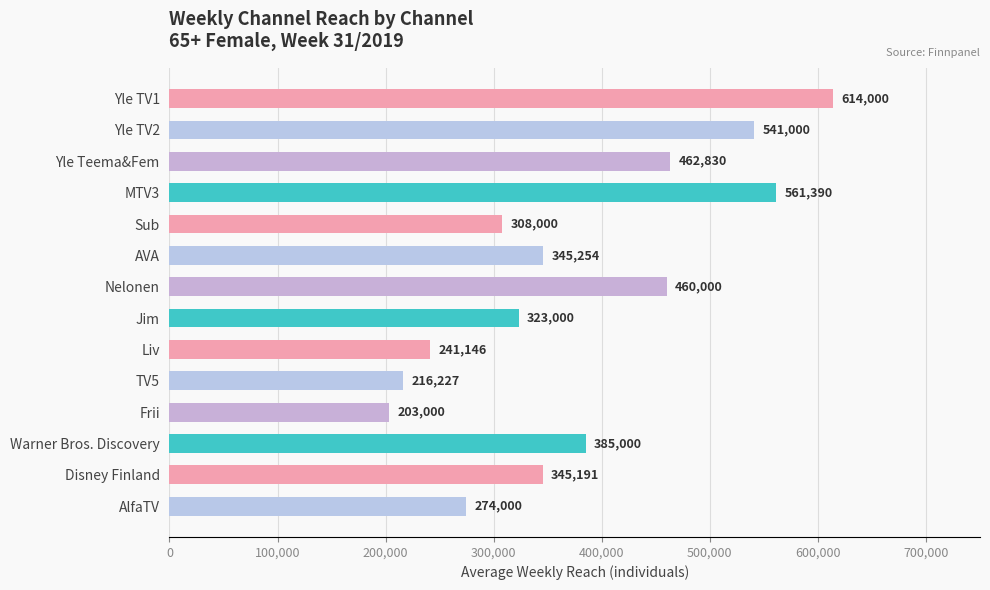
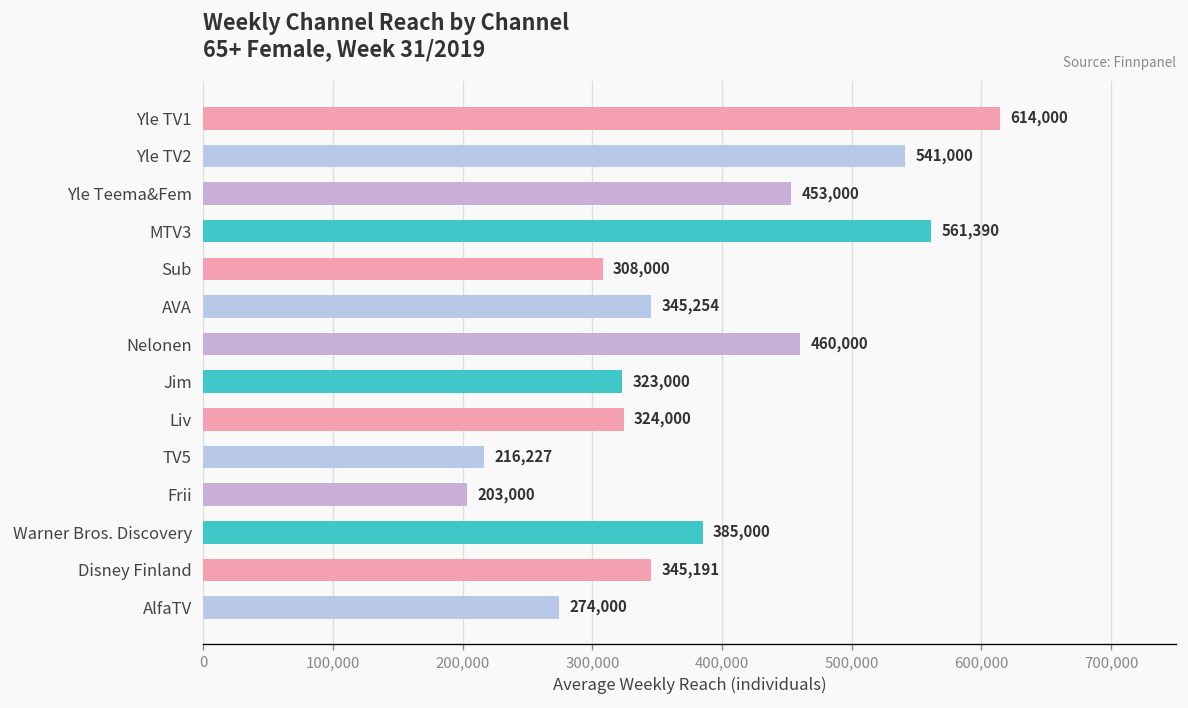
Yle Teema&Fem: 462,830 -> 453,000
Liv: 241,146 -> 324,000
